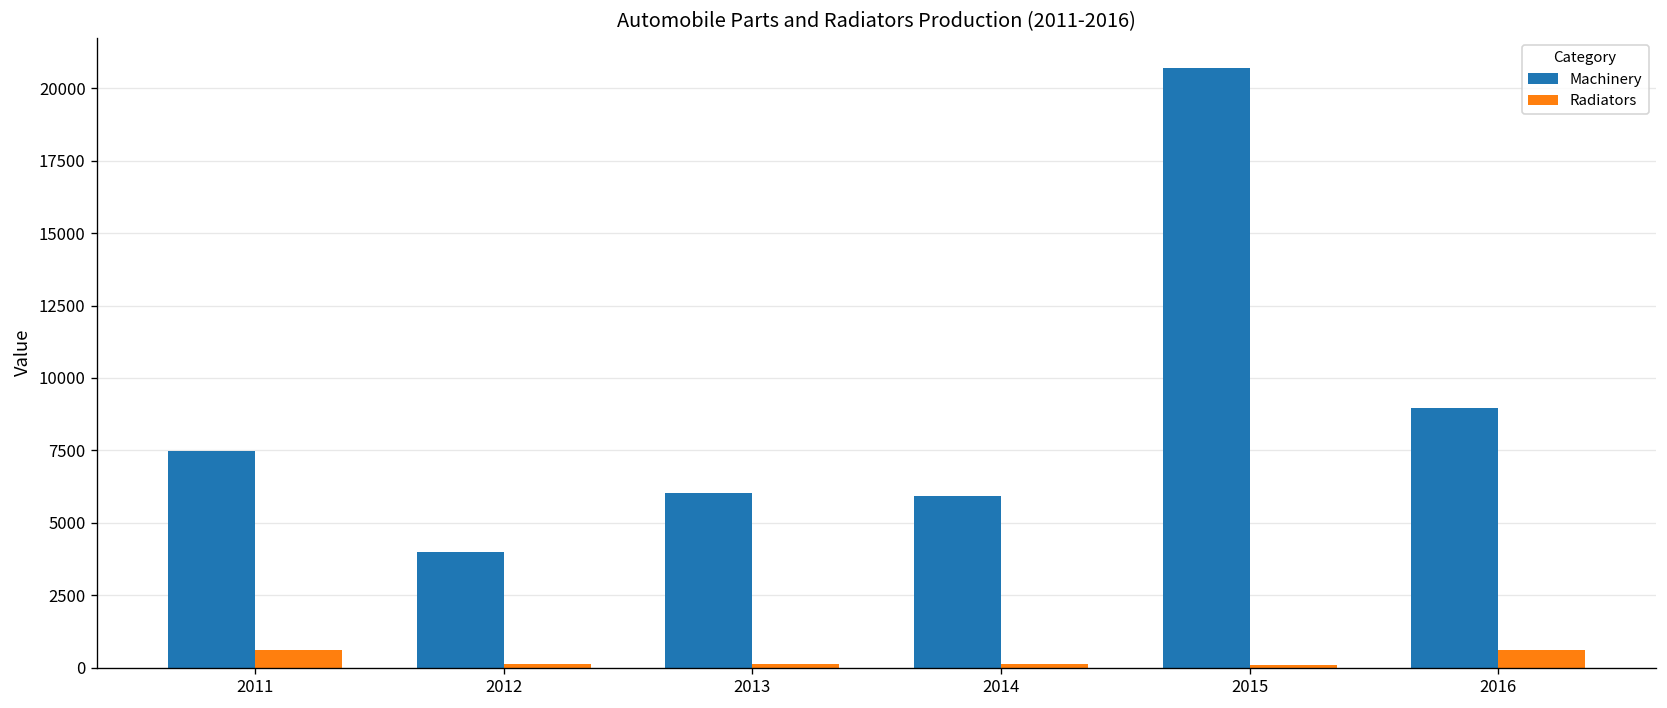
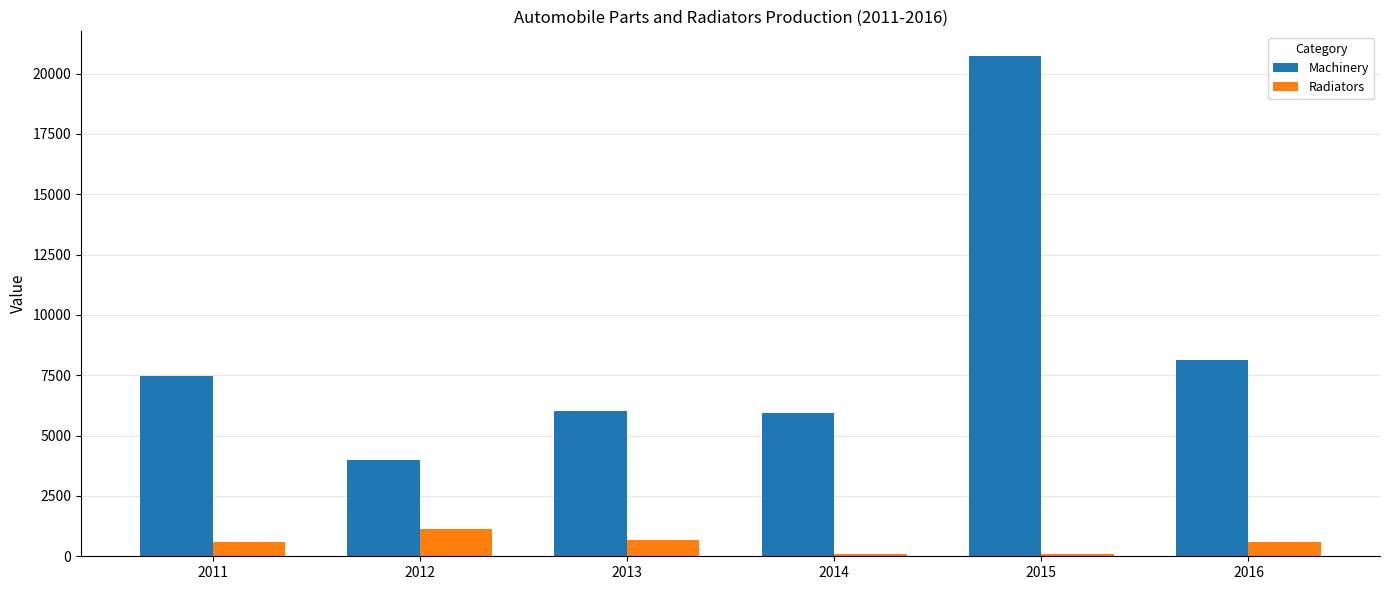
Radiators, 2012: 100 -> 1100
Radiators, 2013: 100 -> 700
Machinery, 2016: 9000 -> 8100
